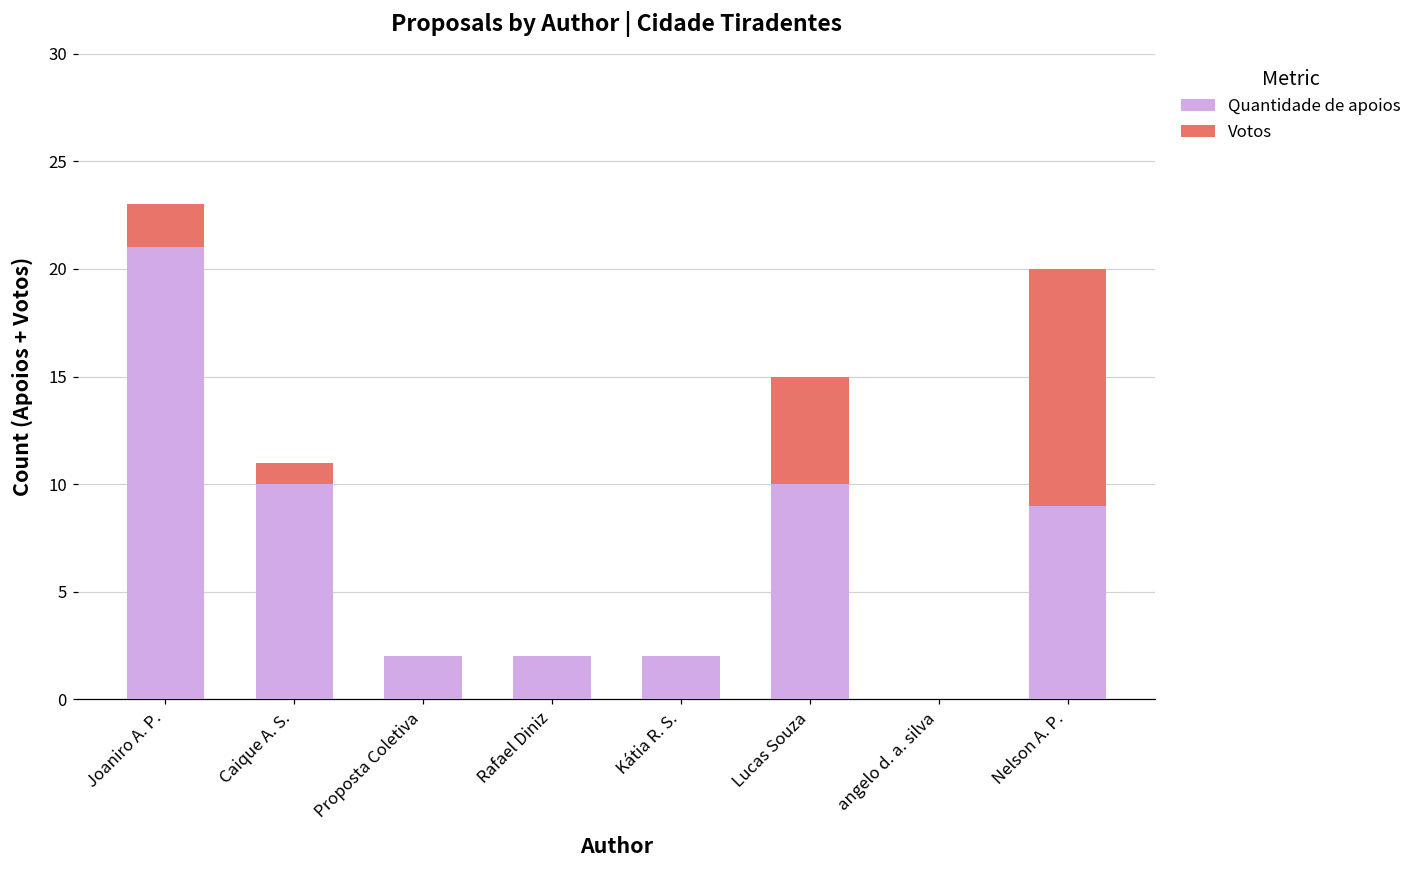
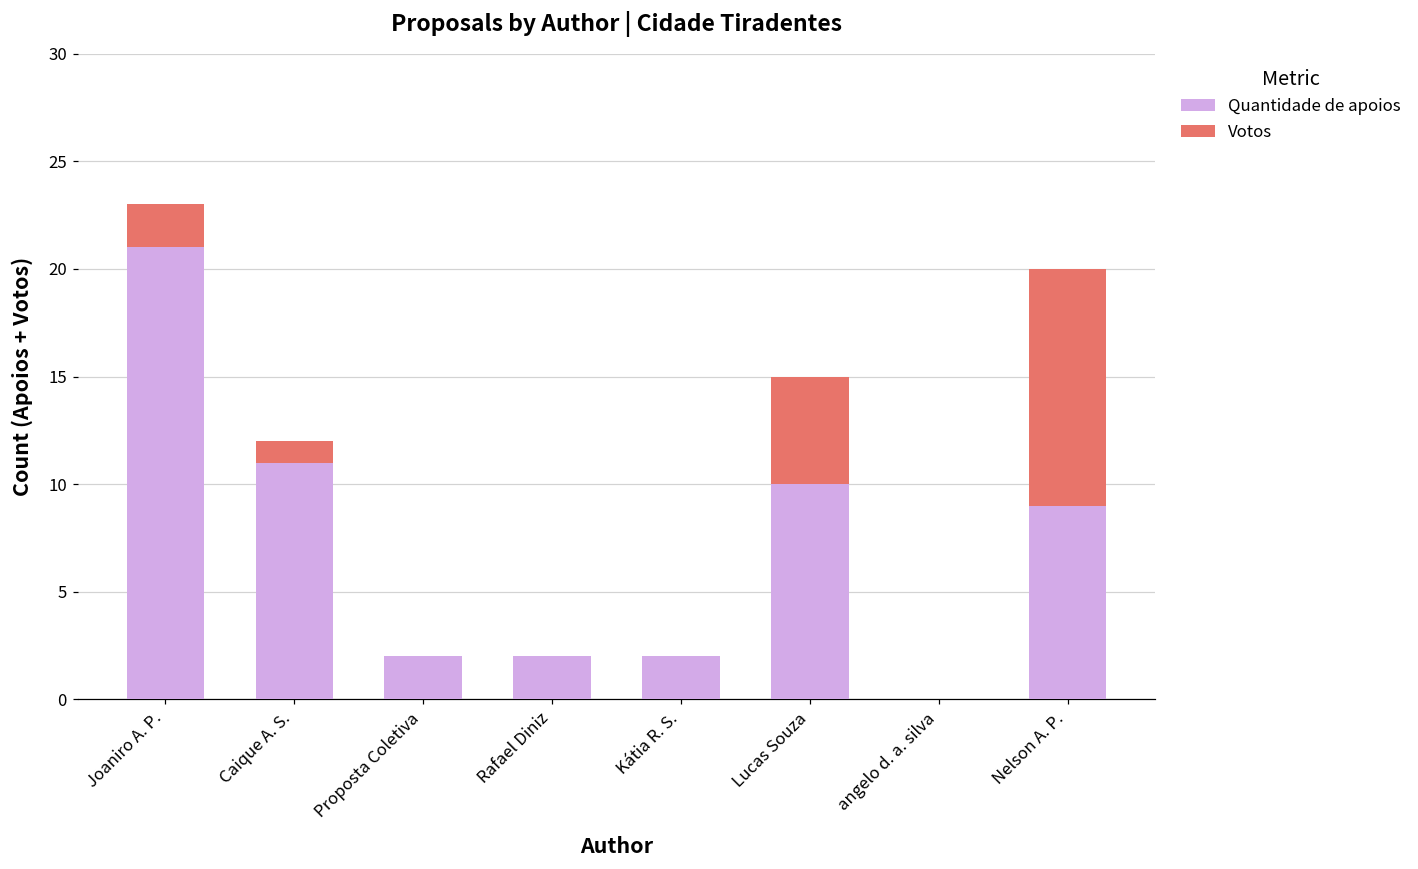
Quantidade de apoios, Caique A. S.: 10 -> 11
